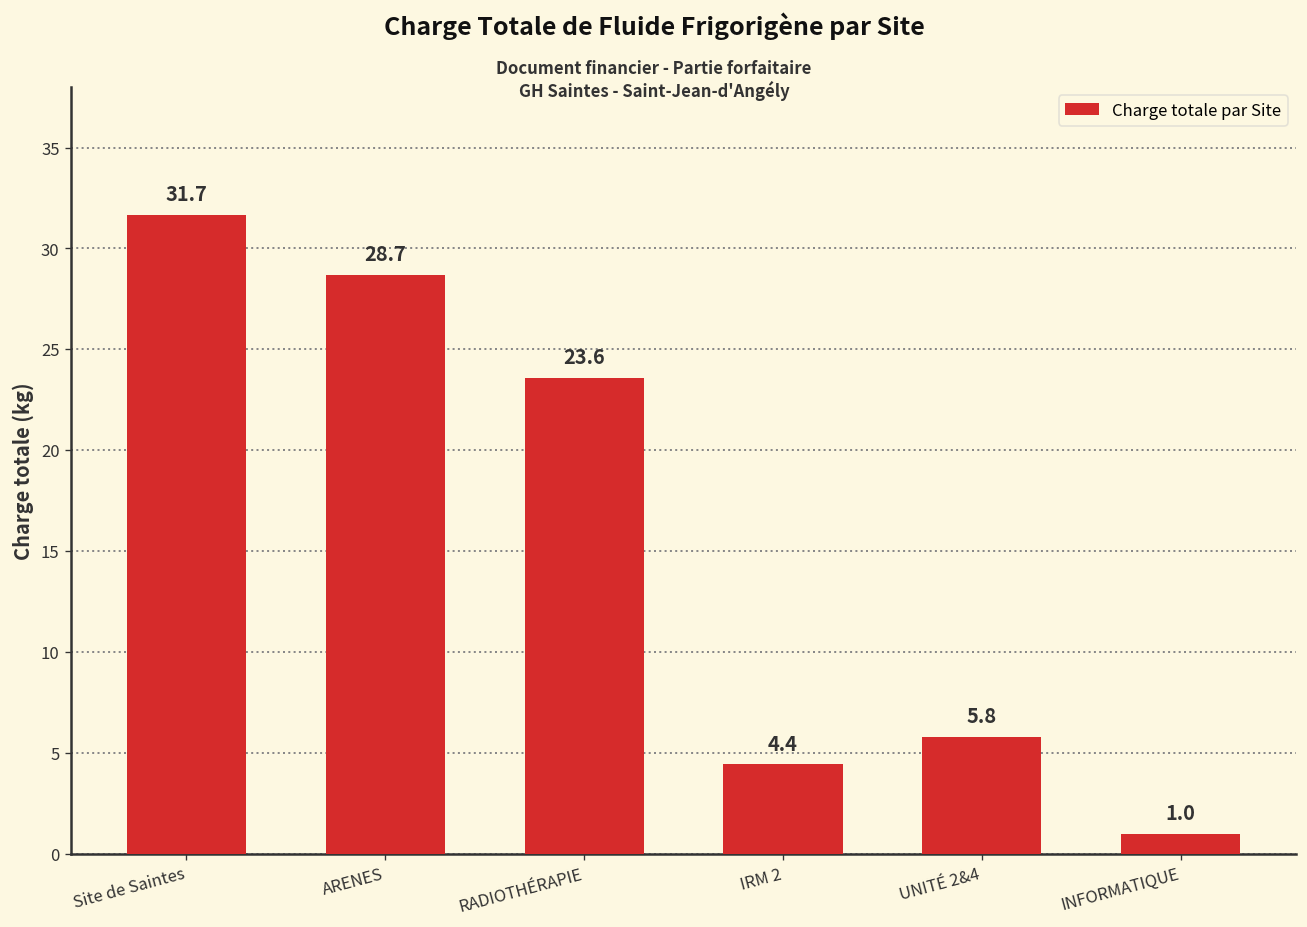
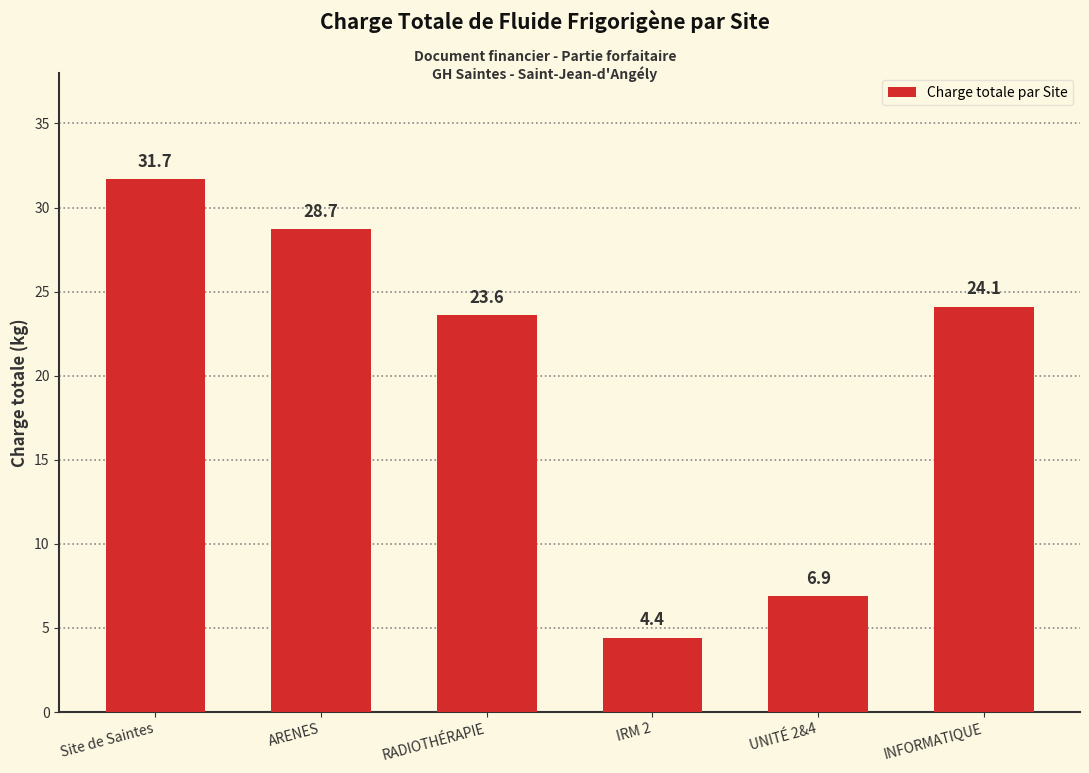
UNITÉ 2&4: 5.8 -> 6.9
INFORMATIQUE: 1.0 -> 24.1
